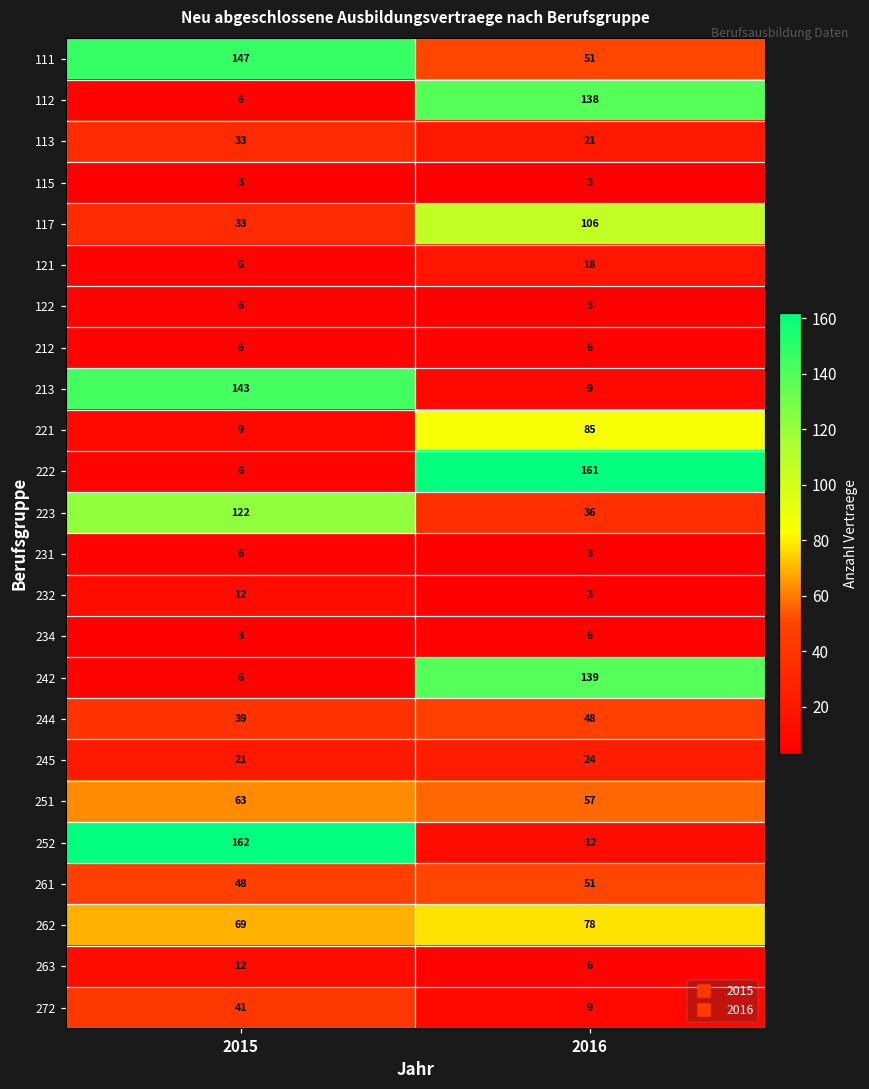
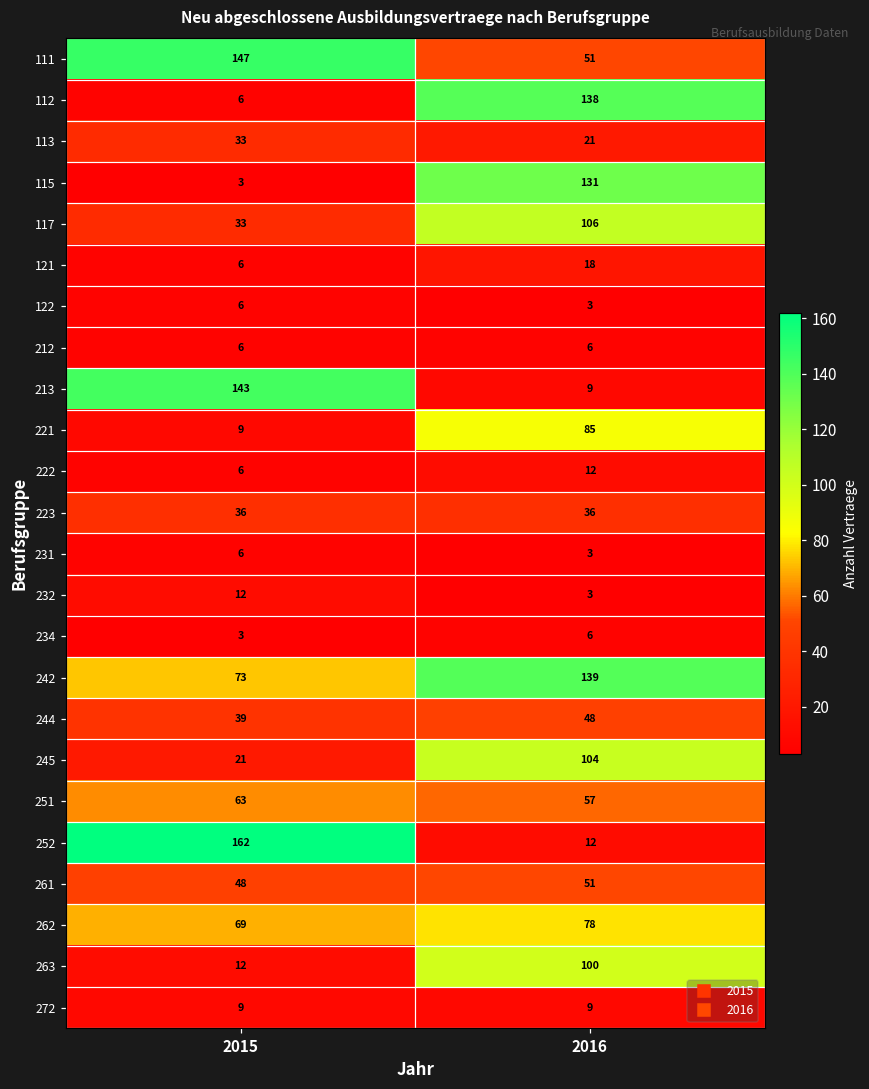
115, 2016: 3 -> 131
222, 2016: 161 -> 12
223, 2015: 122 -> 36
242, 2015: 6 -> 73
245, 2016: 24 -> 104
263, 2016: 6 -> 100
272, 2015: 41 -> 9
